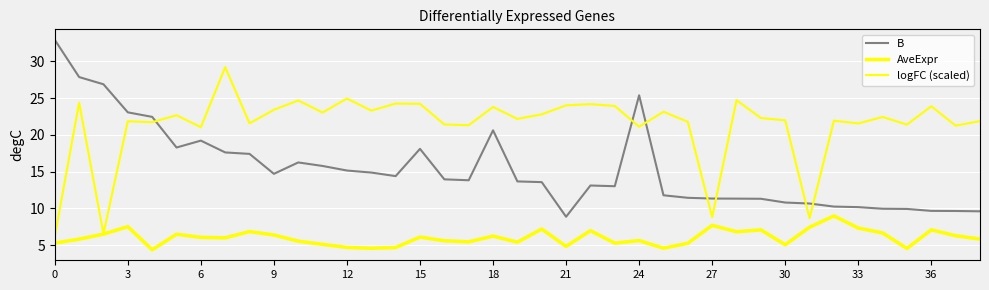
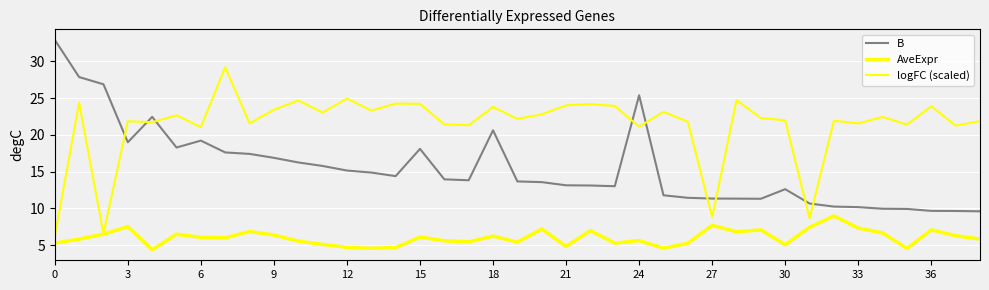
B, 3: 23 -> 19
B, 9: 15 -> 17
B, 21: 9 -> 13
B, 30: 11 -> 13
